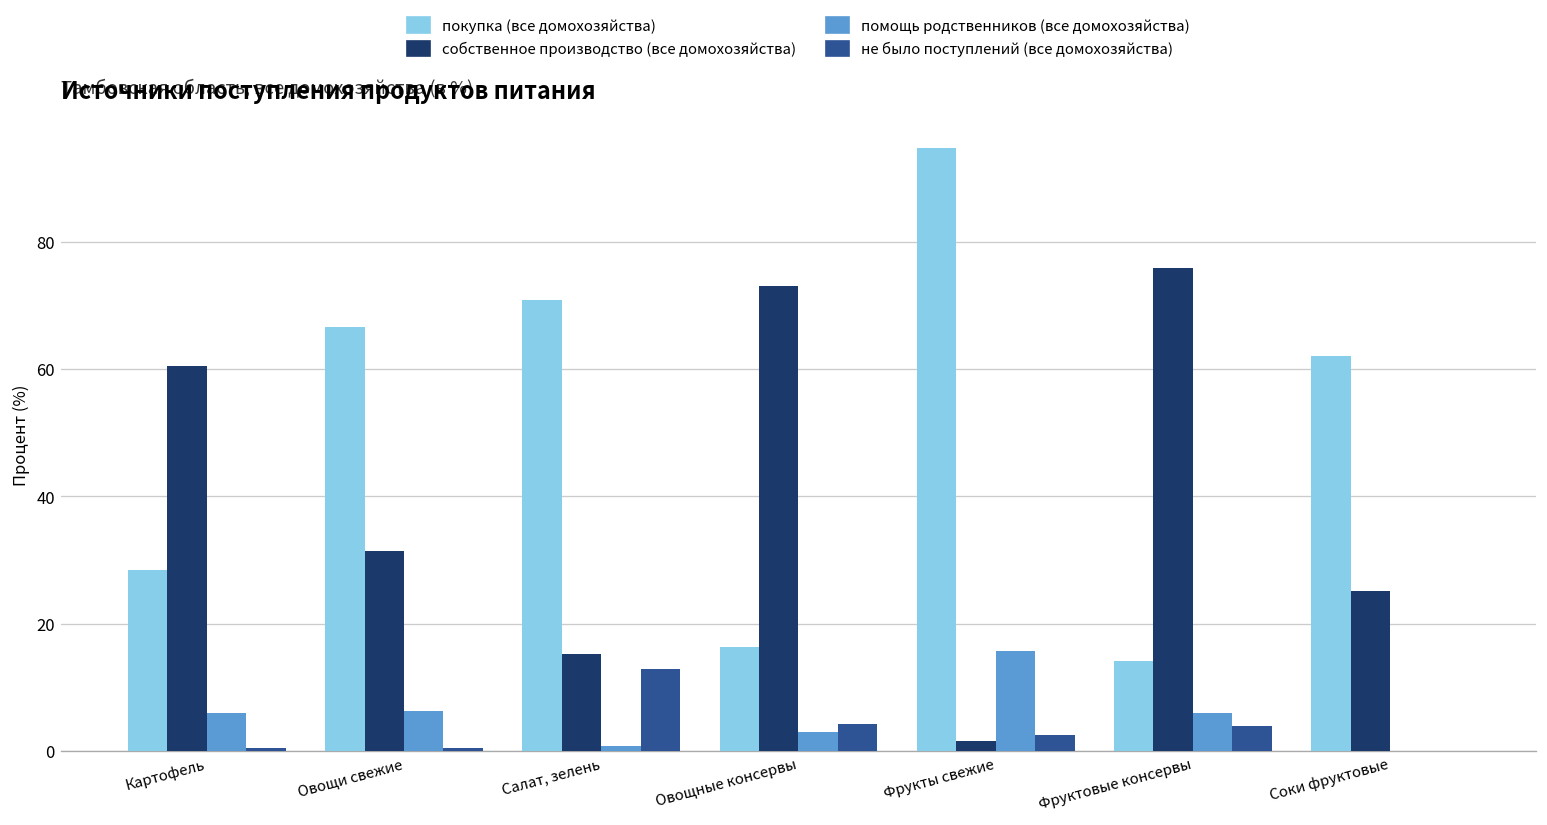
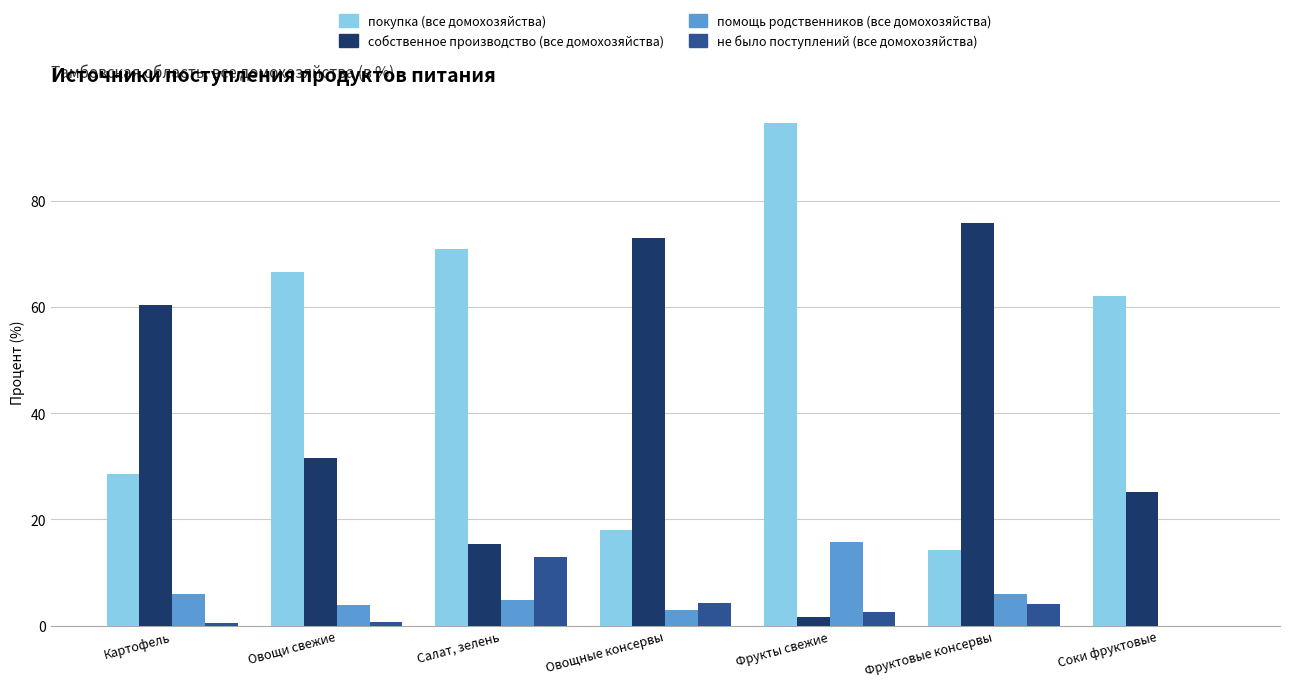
помощь родственников (все домохозяйства), Овощи свежие: 6 -> 4
помощь родственников (все домохозяйства), Салат, зелень: 1 -> 5
покупка (все домохозяйства), Овощные консервы: 16 -> 18
